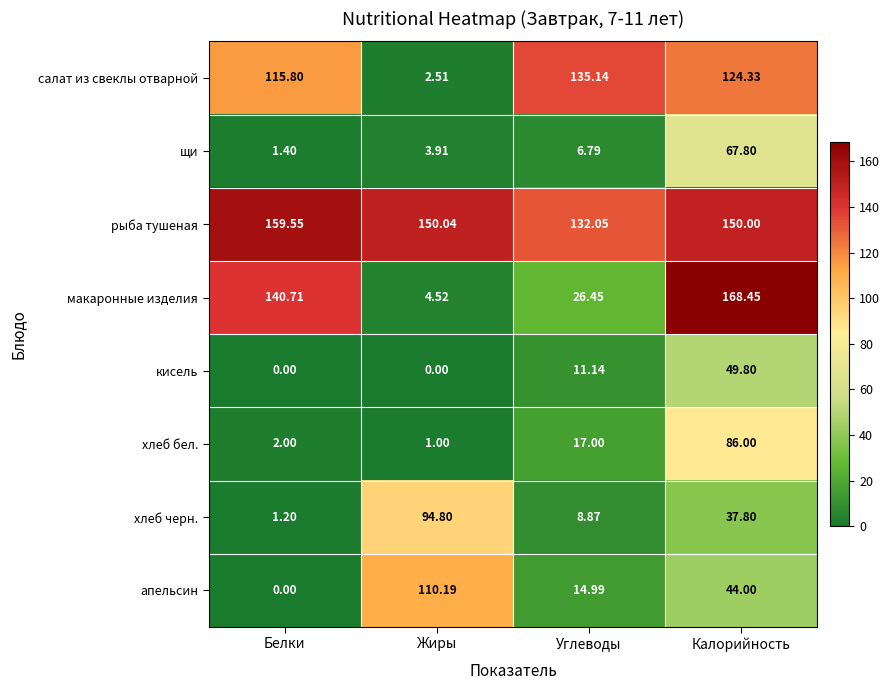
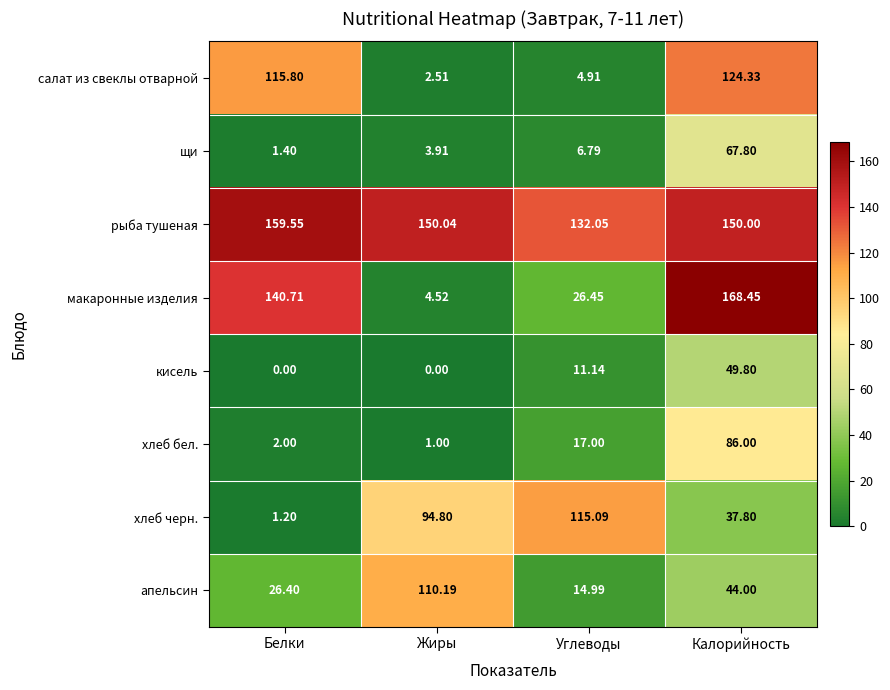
салат из свеклы отварной, Углеводы: 135.14 -> 4.91
хлеб черн., Углеводы: 8.87 -> 115.09
апельсин, Белки: 0.00 -> 26.40
